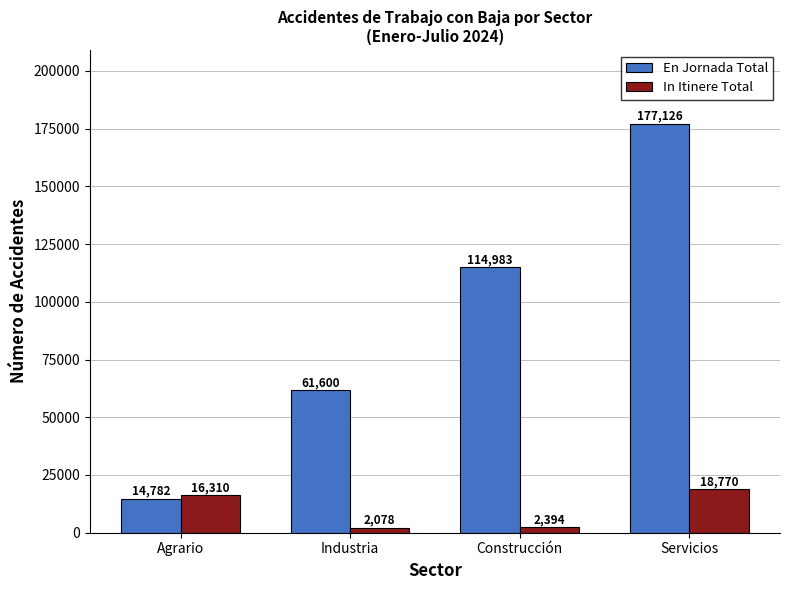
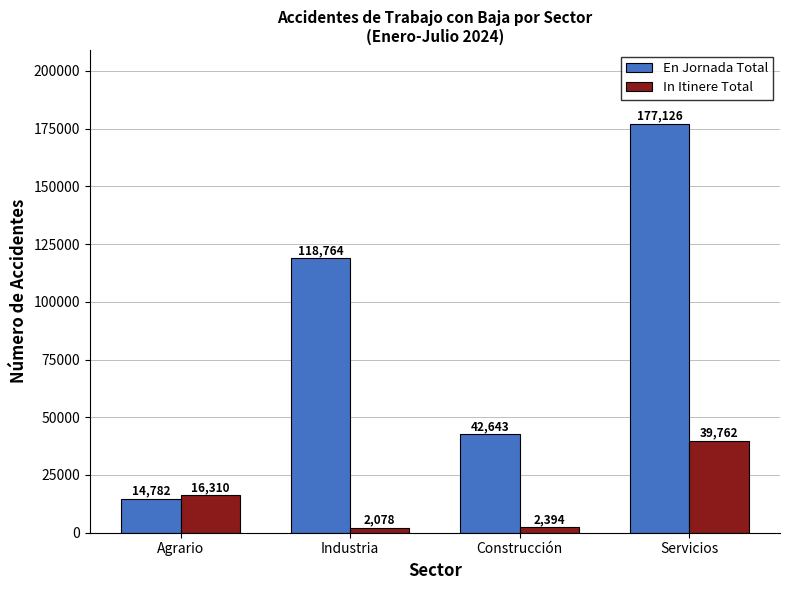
En Jornada Total, Industria: 61,600 -> 118,764
En Jornada Total, Construcción: 114,983 -> 42,643
In Itinere Total, Servicios: 18,770 -> 39,762
